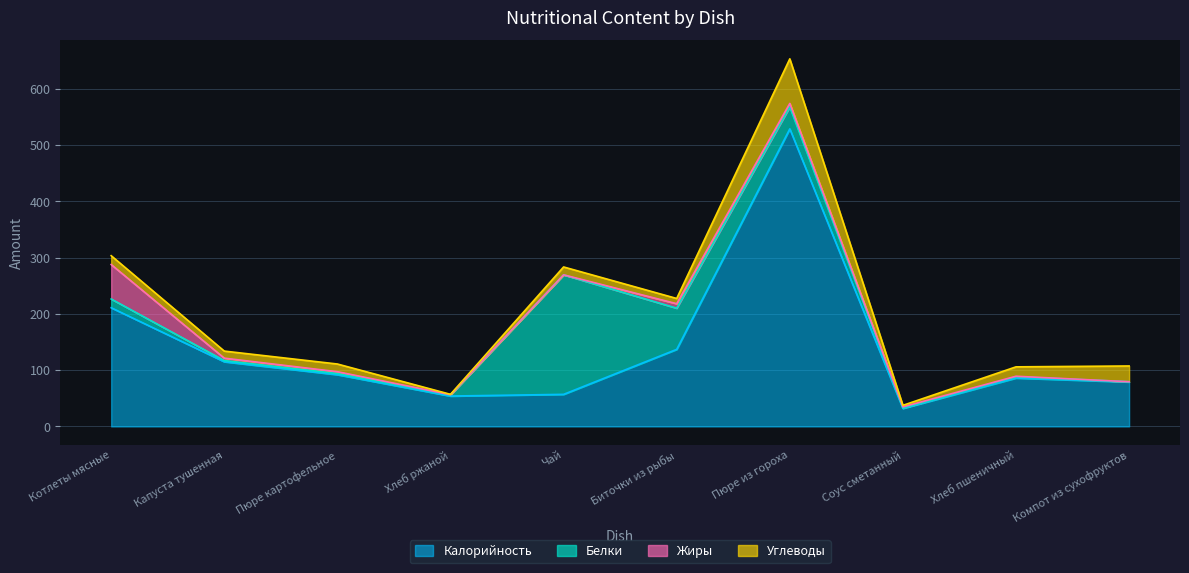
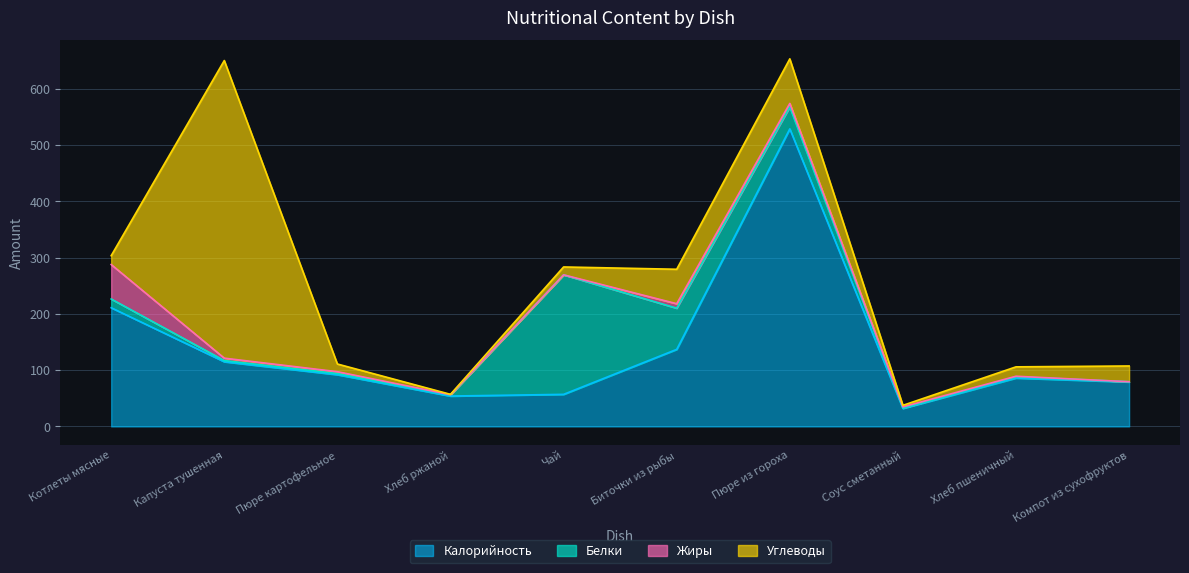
Углеводы, Капуста тушенная: 10 -> 530
Углеводы, Биточки из рыбы: 10 -> 60
